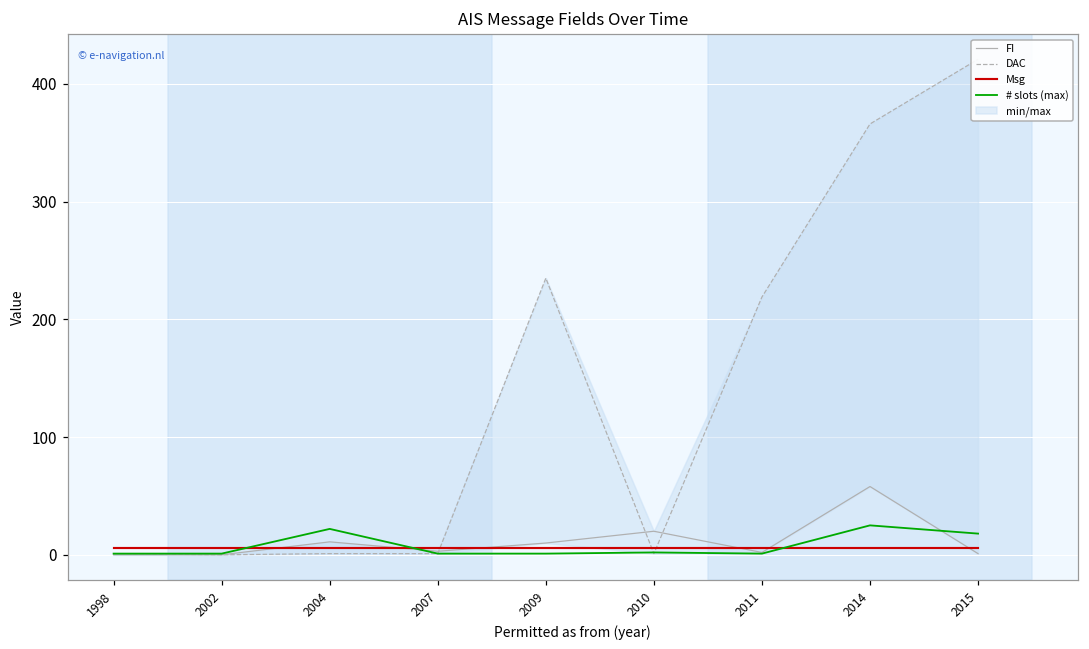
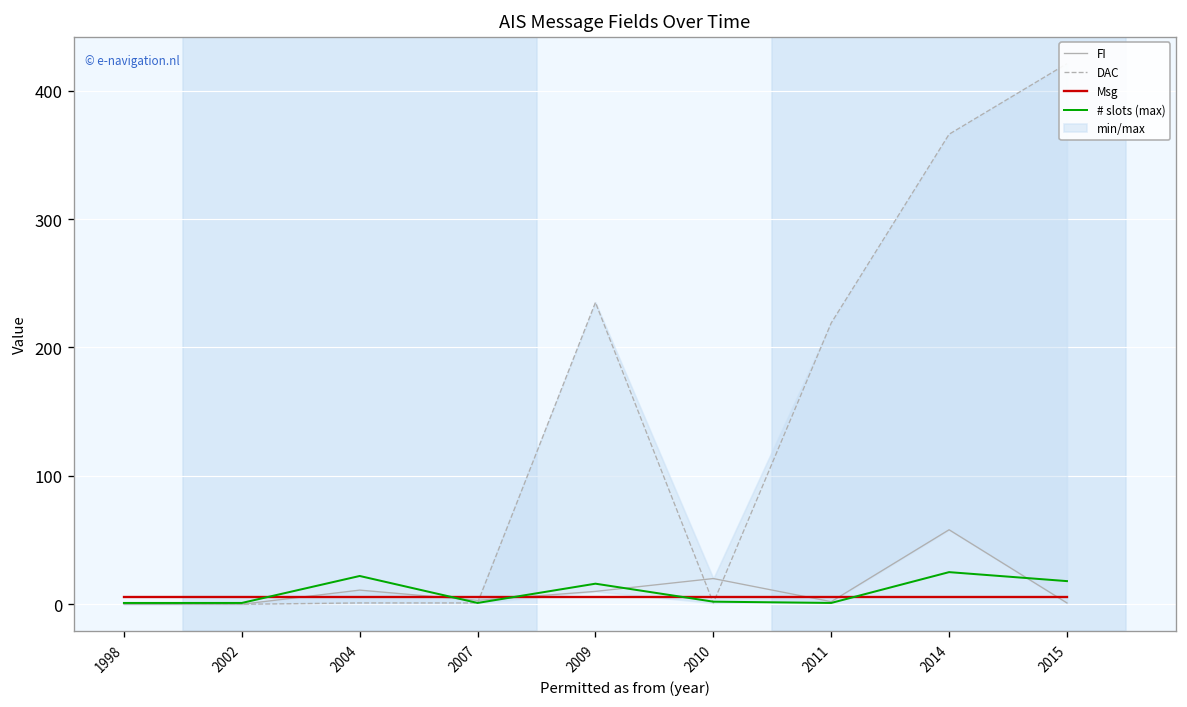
# slots (max), 2009: 1 -> 16
